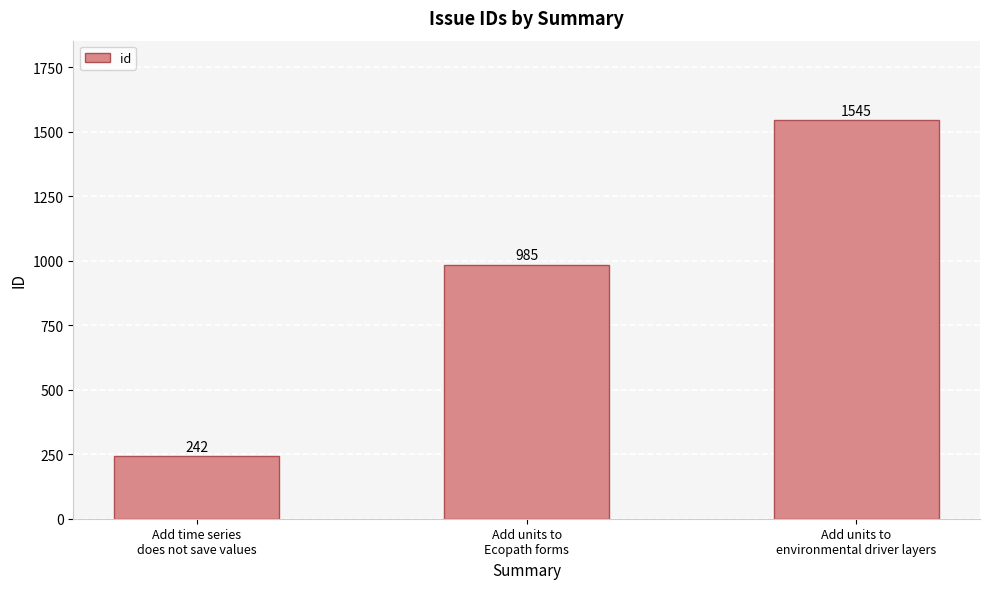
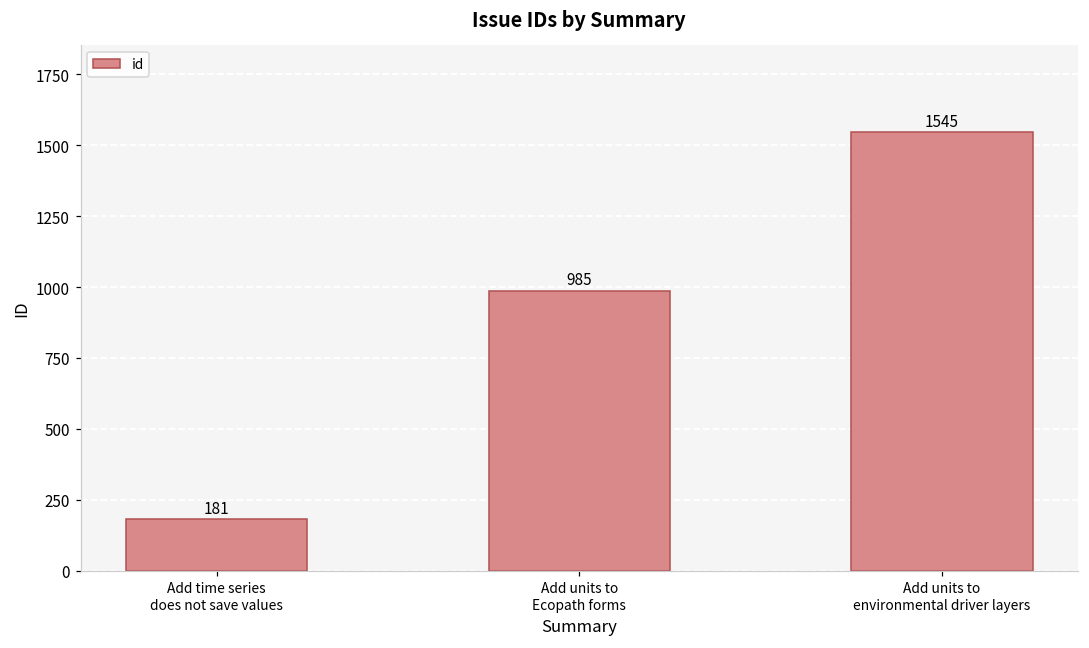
Add time series does not save values: 242 -> 181
